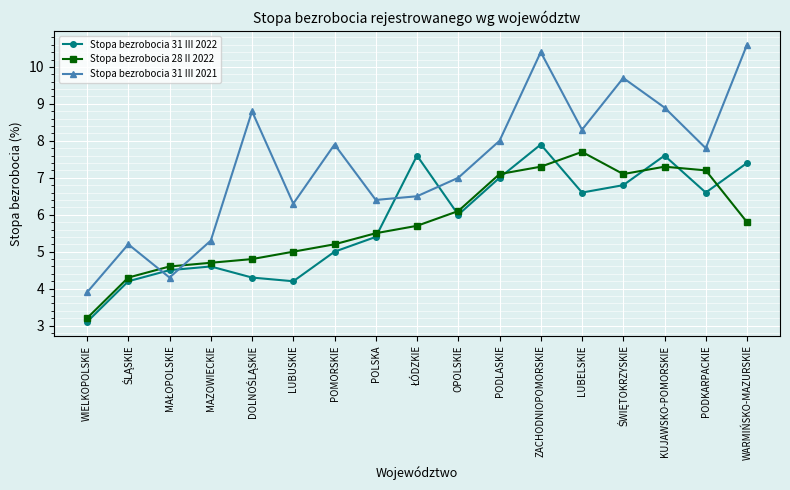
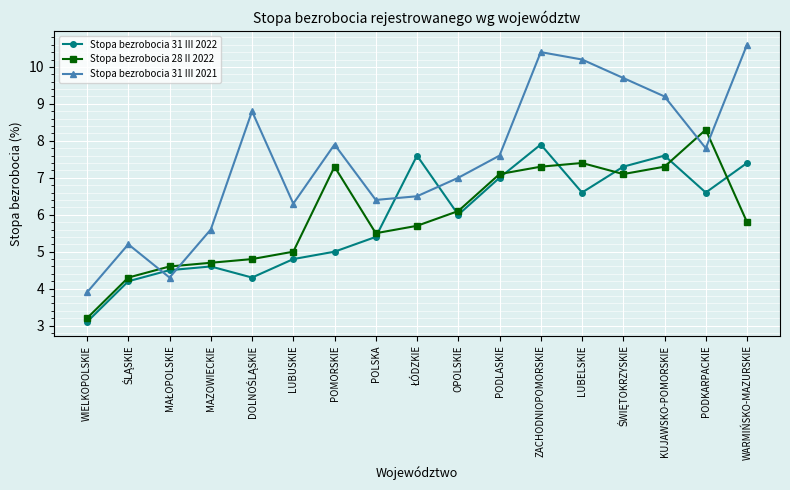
Stopa bezrobocia 31 III 2021, MAZOWIECKIE: 5.3 -> 5.6
Stopa bezrobocia 31 III 2022, LUBUSKIE: 4.2 -> 4.8
Stopa bezrobocia 28 II 2022, POMORSKIE: 5.2 -> 7.3
Stopa bezrobocia 31 III 2021, PODLASKIE: 8.0 -> 7.6
Stopa bezrobocia 28 II 2022, LUBELSKIE: 7.7 -> 7.4
Stopa bezrobocia 31 III 2021, LUBELSKIE: 8.3 -> 10.2
Stopa bezrobocia 31 III 2022, ŚWIĘTOKRZYSKIE: 6.8 -> 7.3
Stopa bezrobocia 31 III 2021, KUJAWSKO-POMORSKIE: 8.9 -> 9.2
Stopa bezrobocia 28 II 2022, PODKARPACKIE: 7.2 -> 8.3
